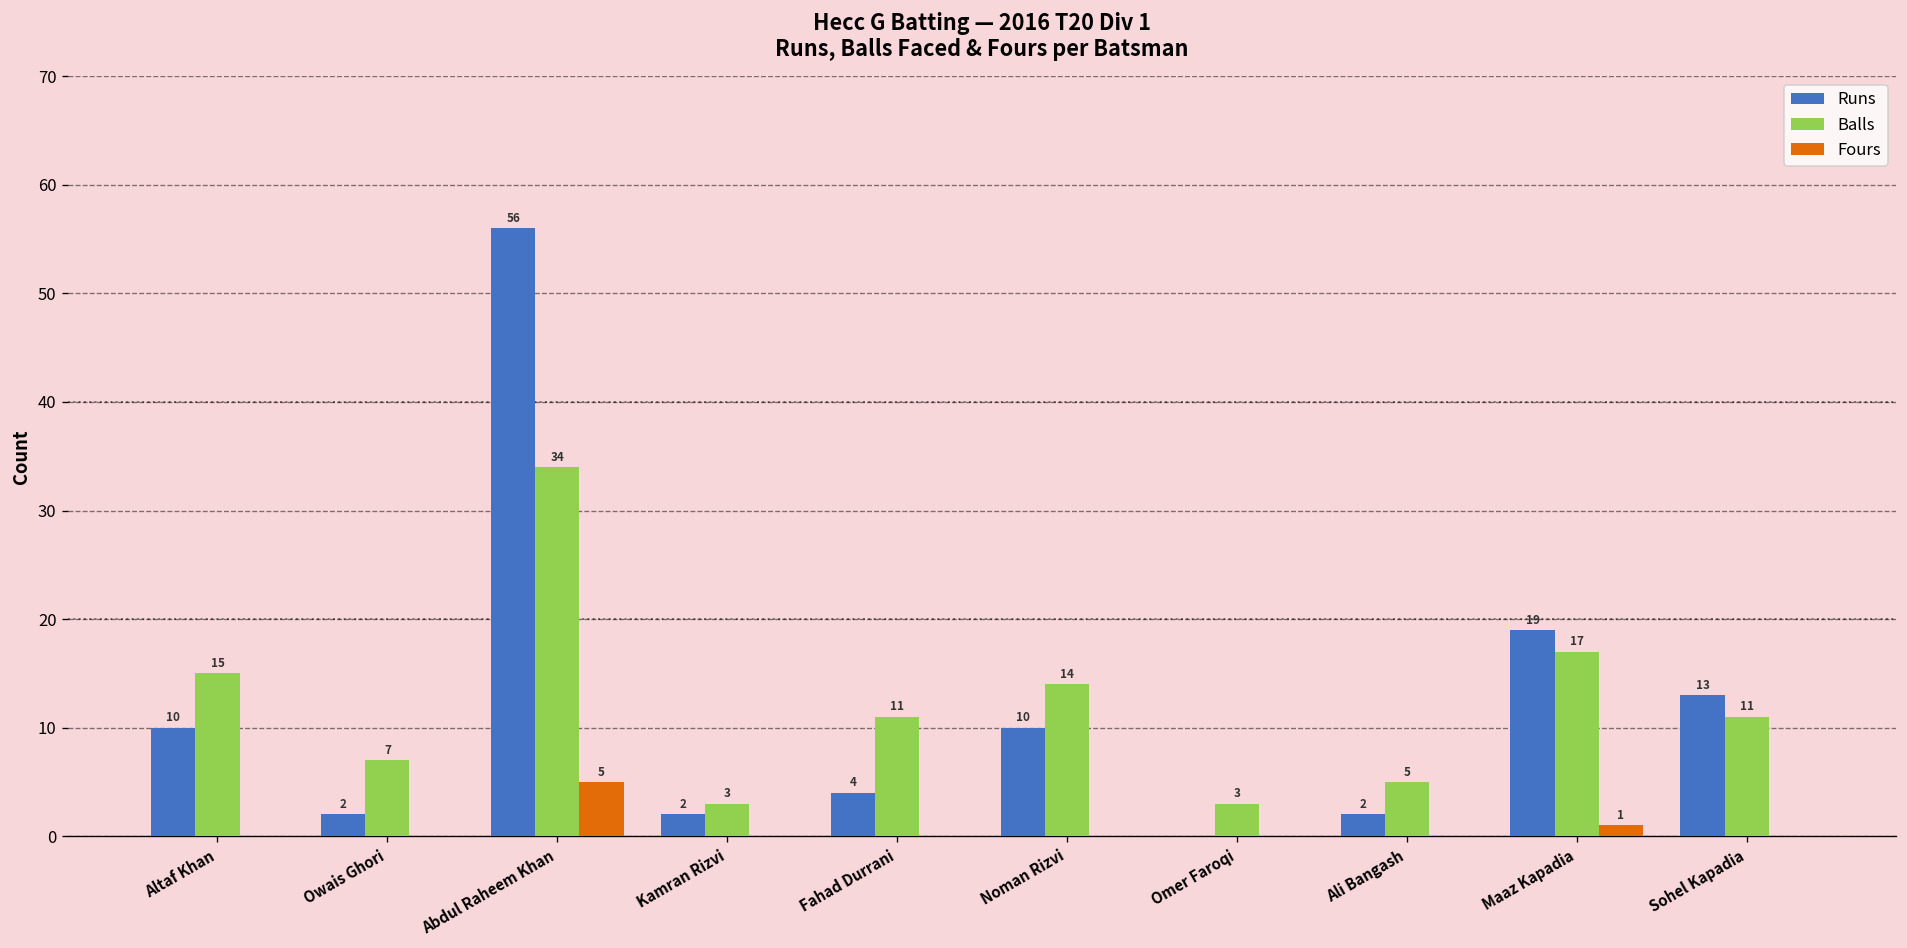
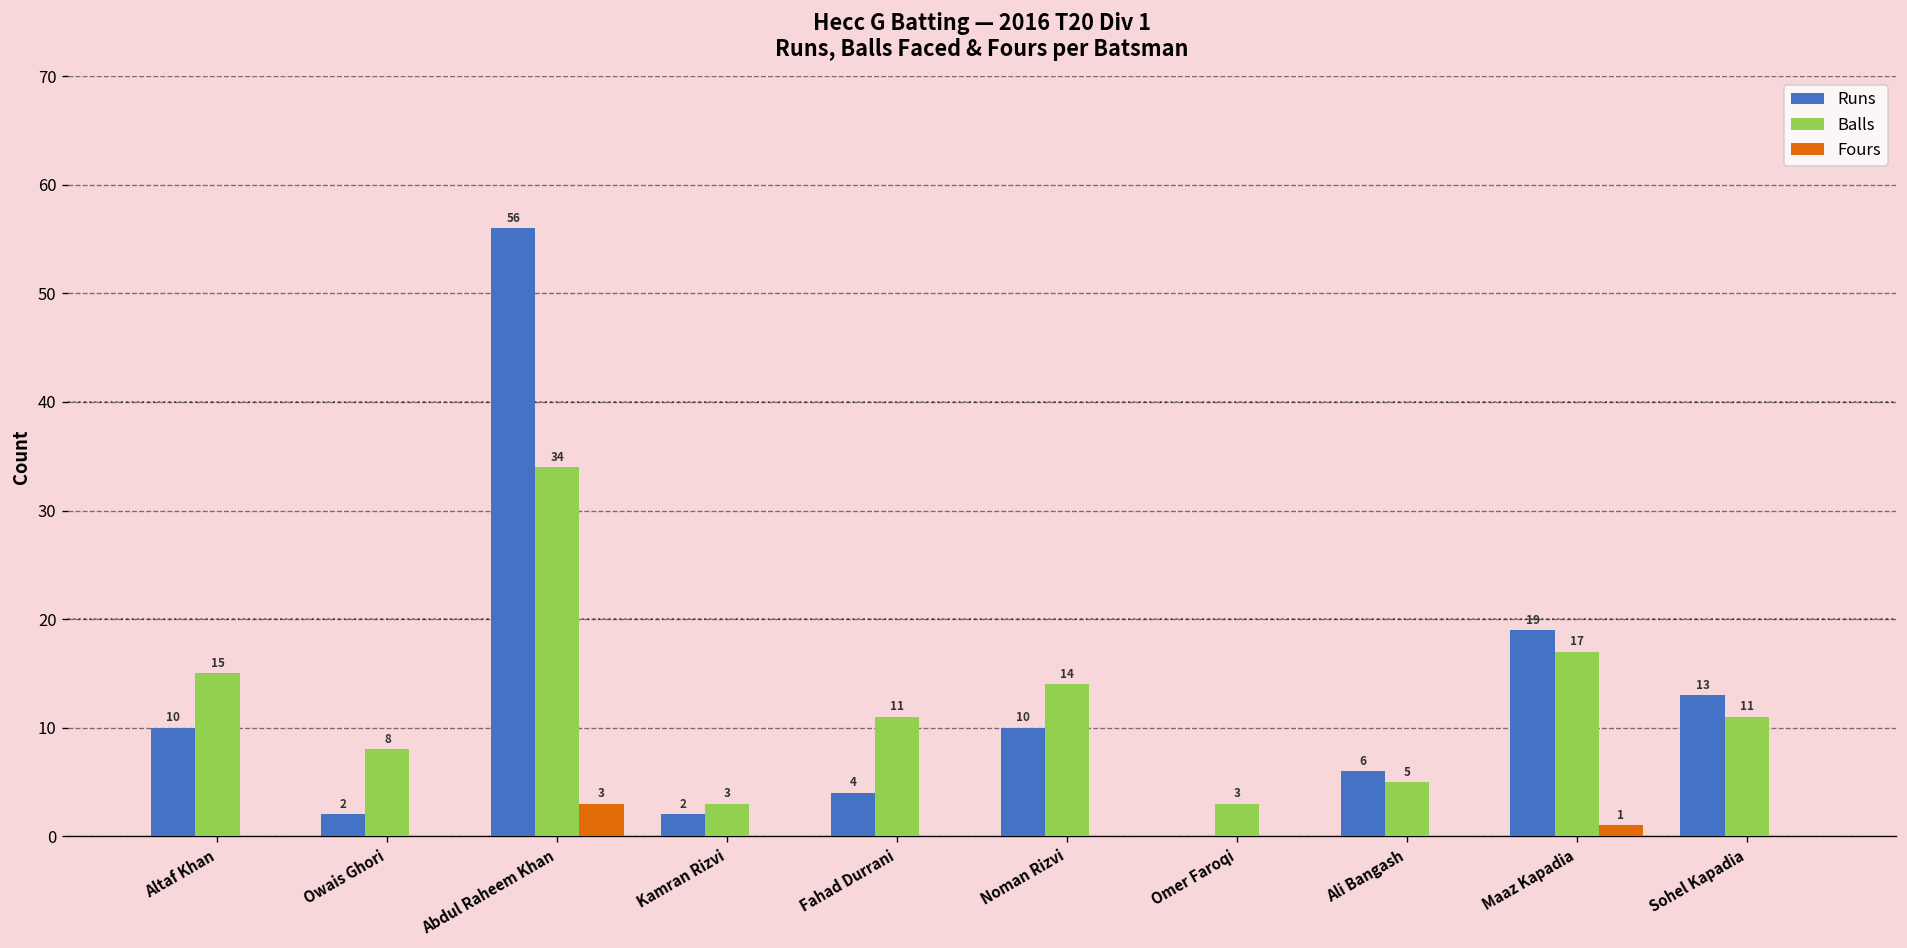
Balls, Owais Ghori: 7 -> 8
Fours, Abdul Raheem Khan: 5 -> 3
Runs, Ali Bangash: 2 -> 6
